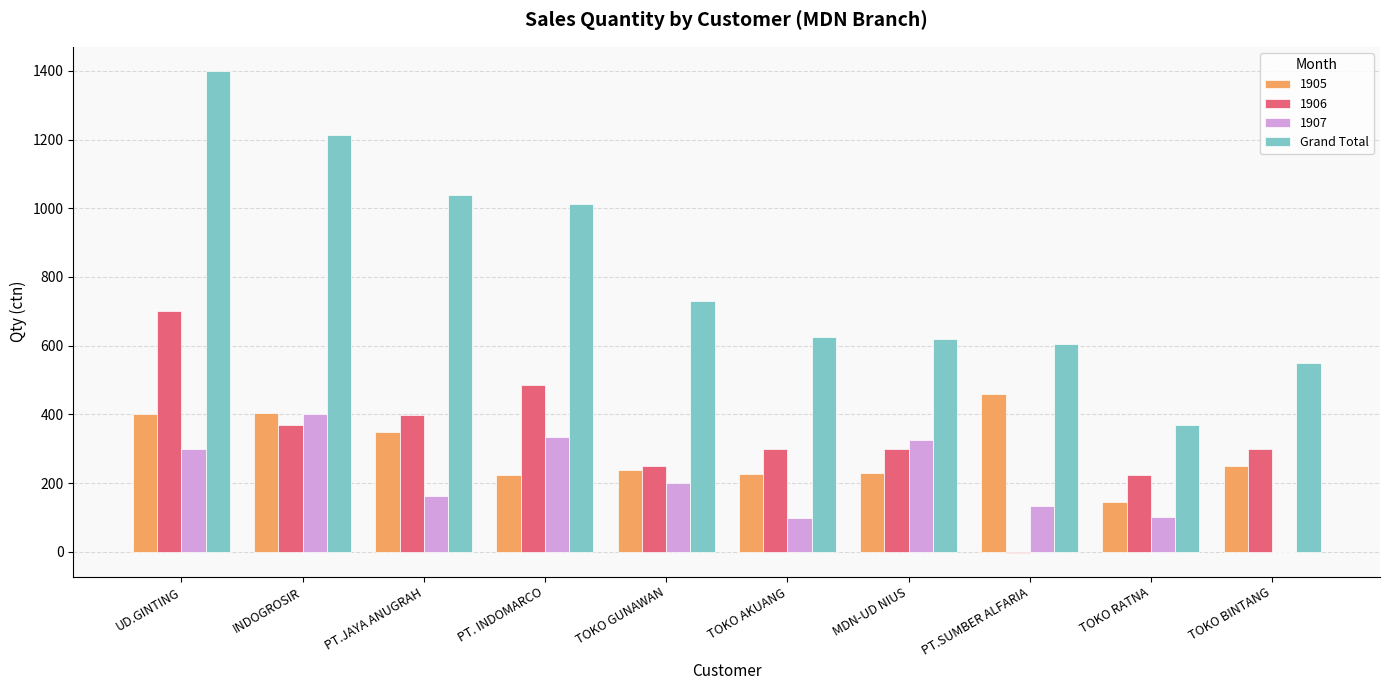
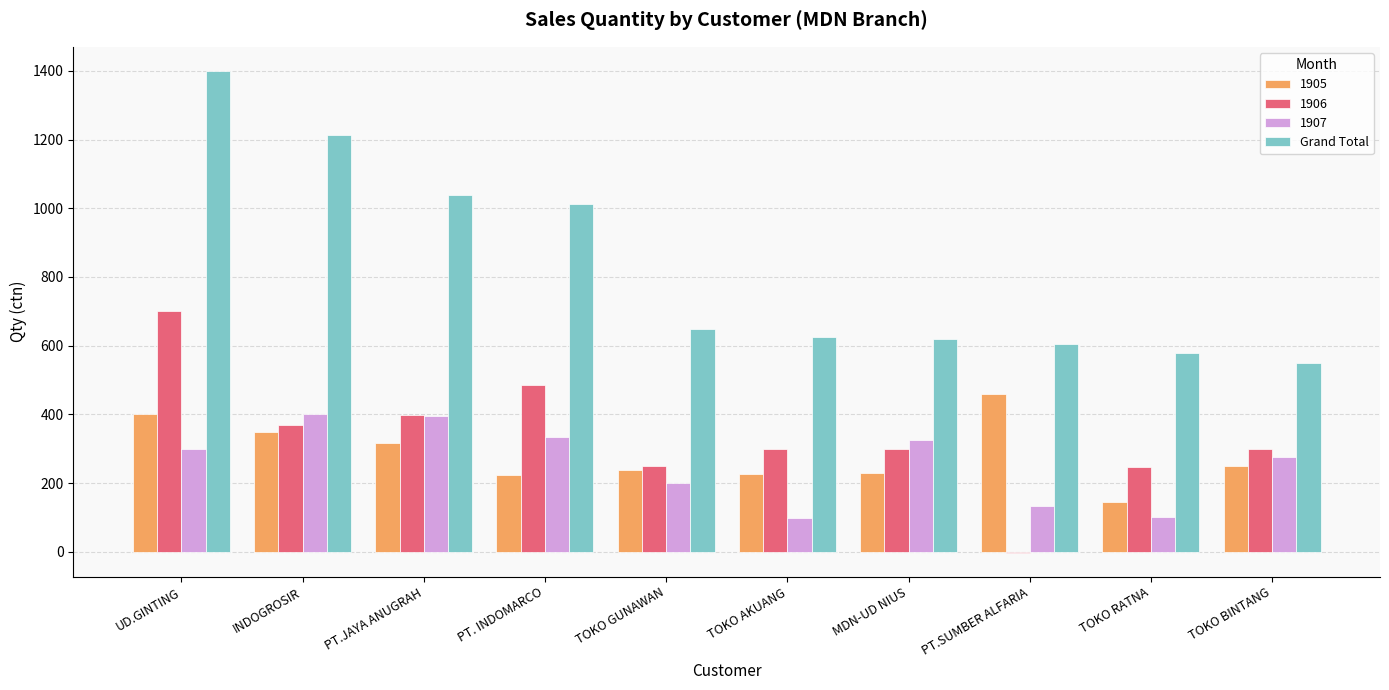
1905, INDOGROSIR: 400 -> 350
1905, PT.JAYA ANUGRAH: 350 -> 320
1907, PT.JAYA ANUGRAH: 160 -> 400
Grand Total, TOKO GUNAWAN: 730 -> 650
1906, TOKO RATNA: 220 -> 250
Grand Total, TOKO RATNA: 370 -> 580
1907, TOKO BINTANG: 0 -> 280
